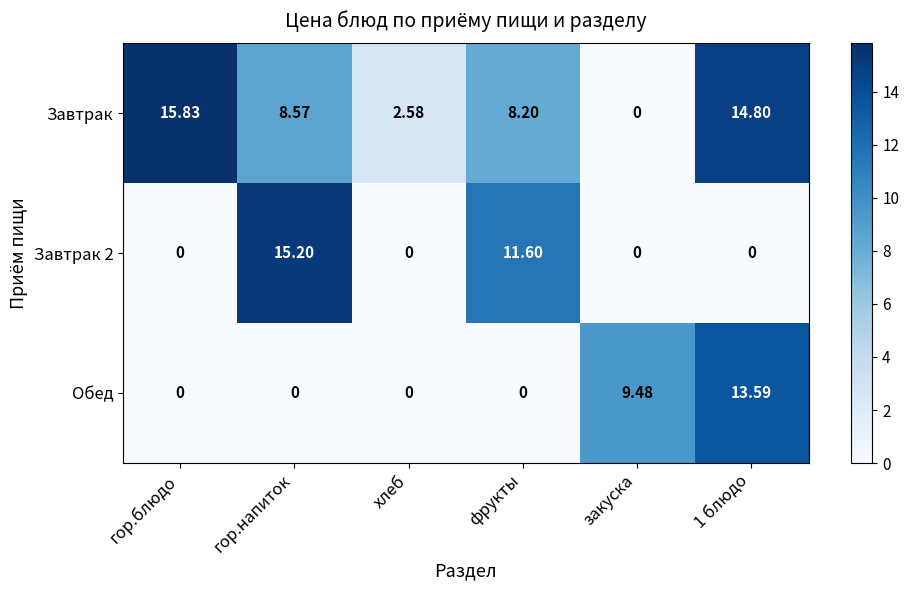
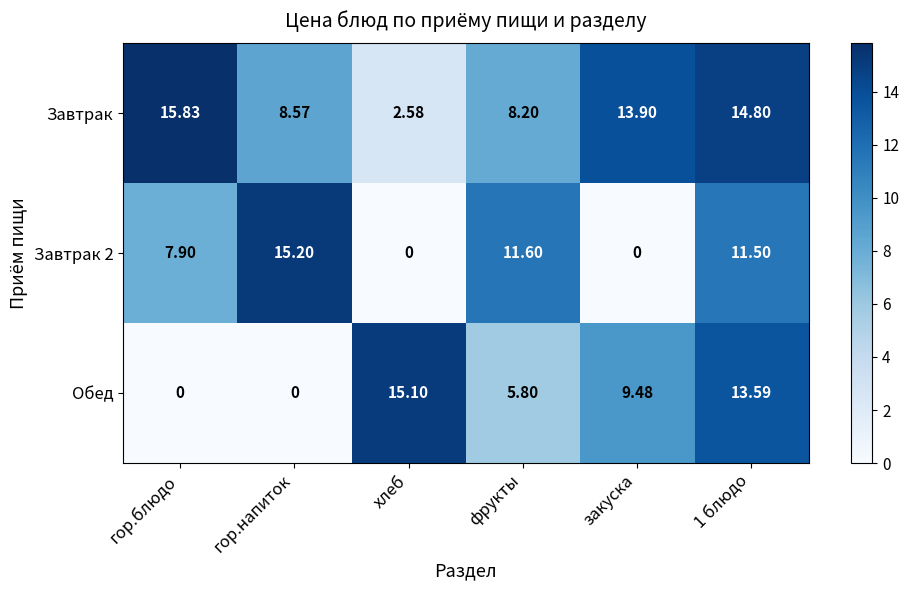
Завтрак, закуска: 0 -> 13.90
Завтрак 2, гор.блюдо: 0 -> 7.90
Завтрак 2, 1 блюдо: 0 -> 11.50
Обед, хлеб: 0 -> 15.10
Обед, фрукты: 0 -> 5.80
